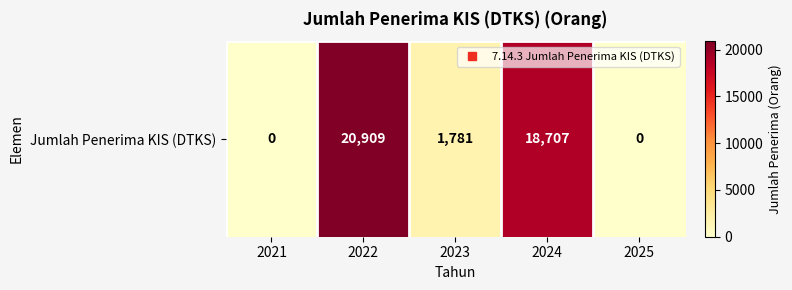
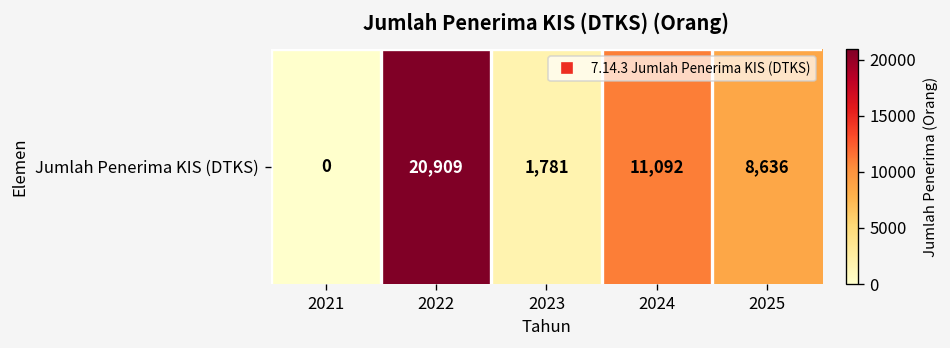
Jumlah Penerima KIS (DTKS), 2024: 18,707 -> 11,092
Jumlah Penerima KIS (DTKS), 2025: 0 -> 8,636
